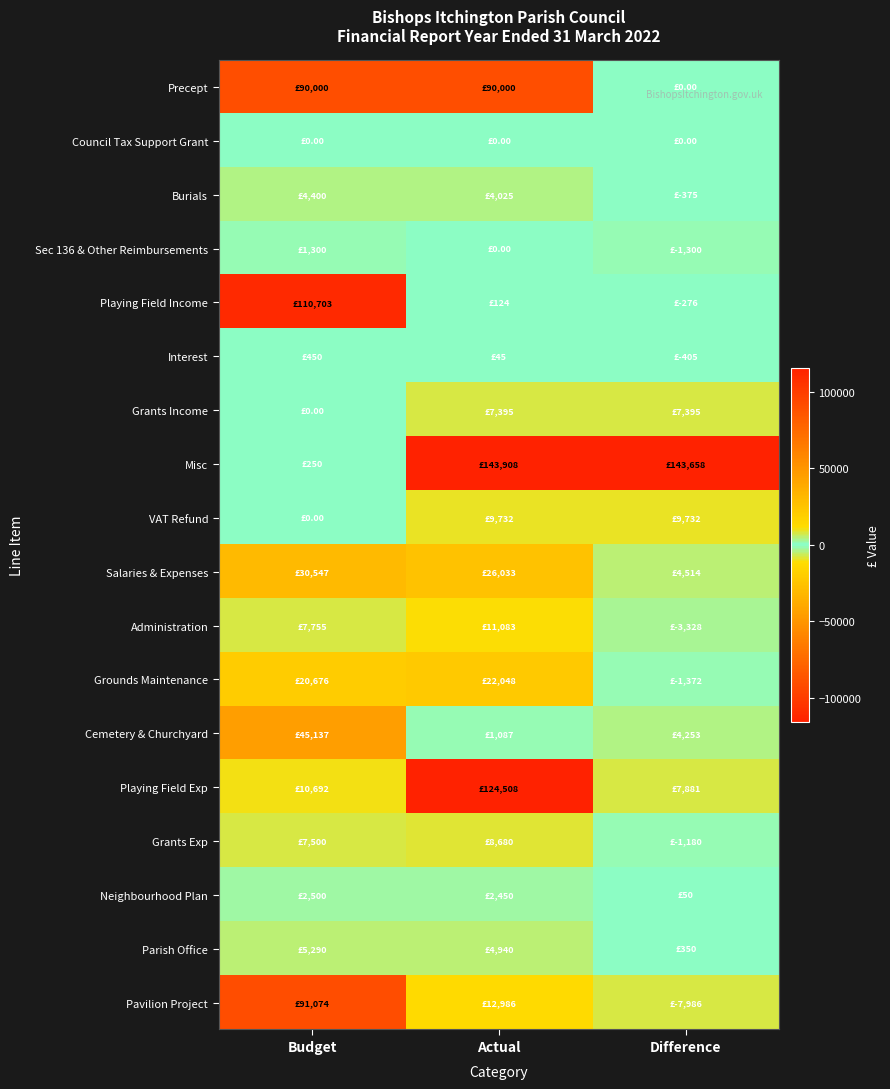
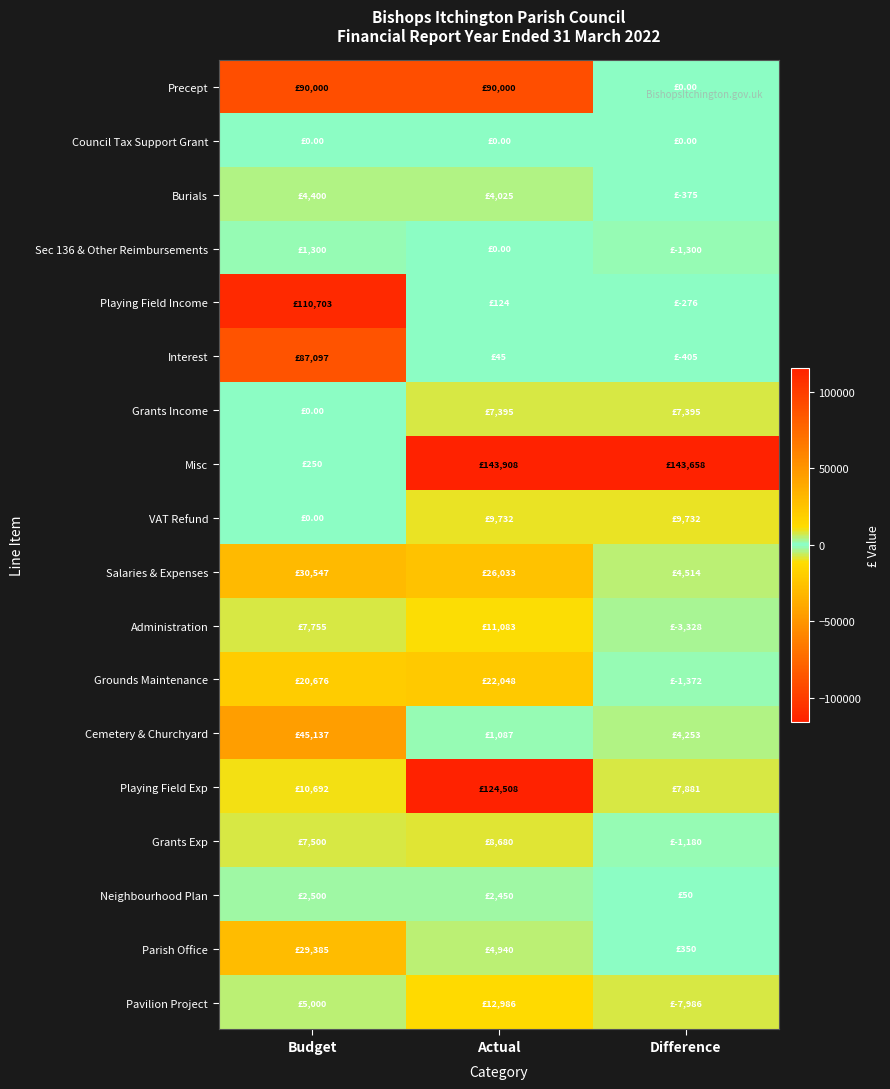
Interest, Budget: £450 -> £87,097
Parish Office, Budget: £5,290 -> £29,385
Pavilion Project, Budget: £91,074 -> £5,000
